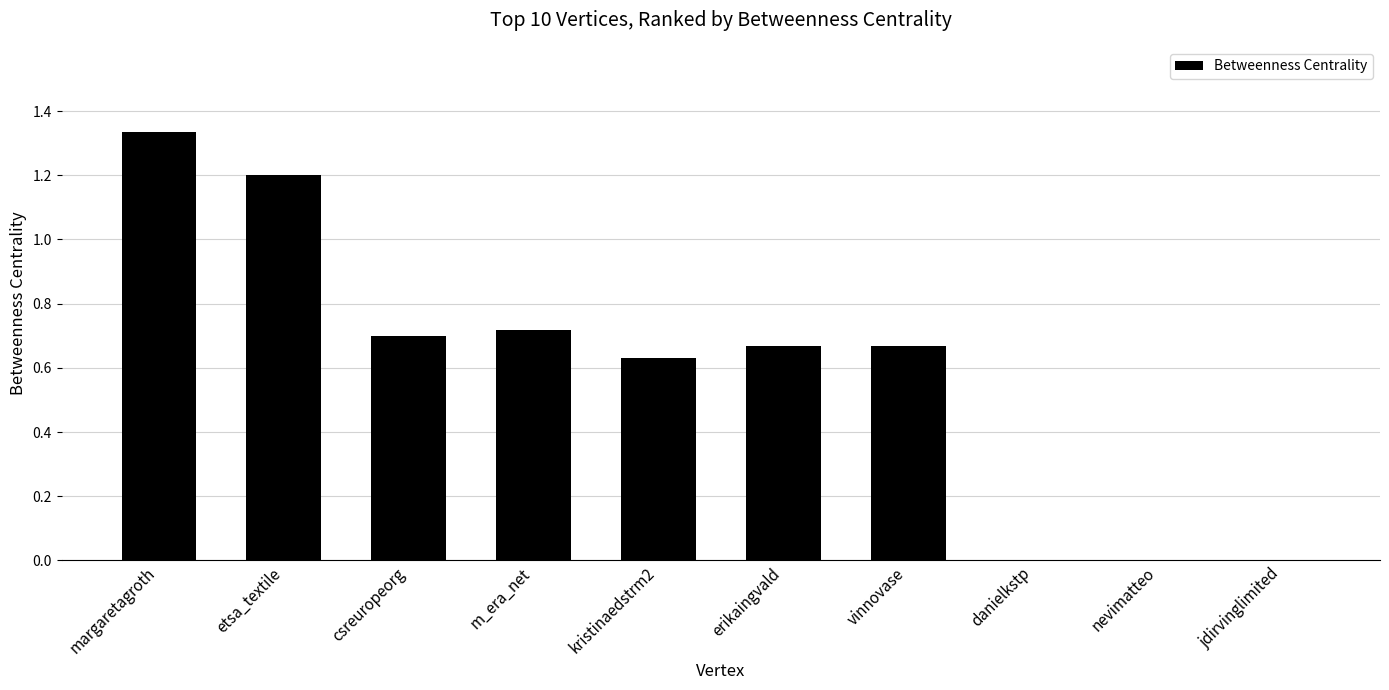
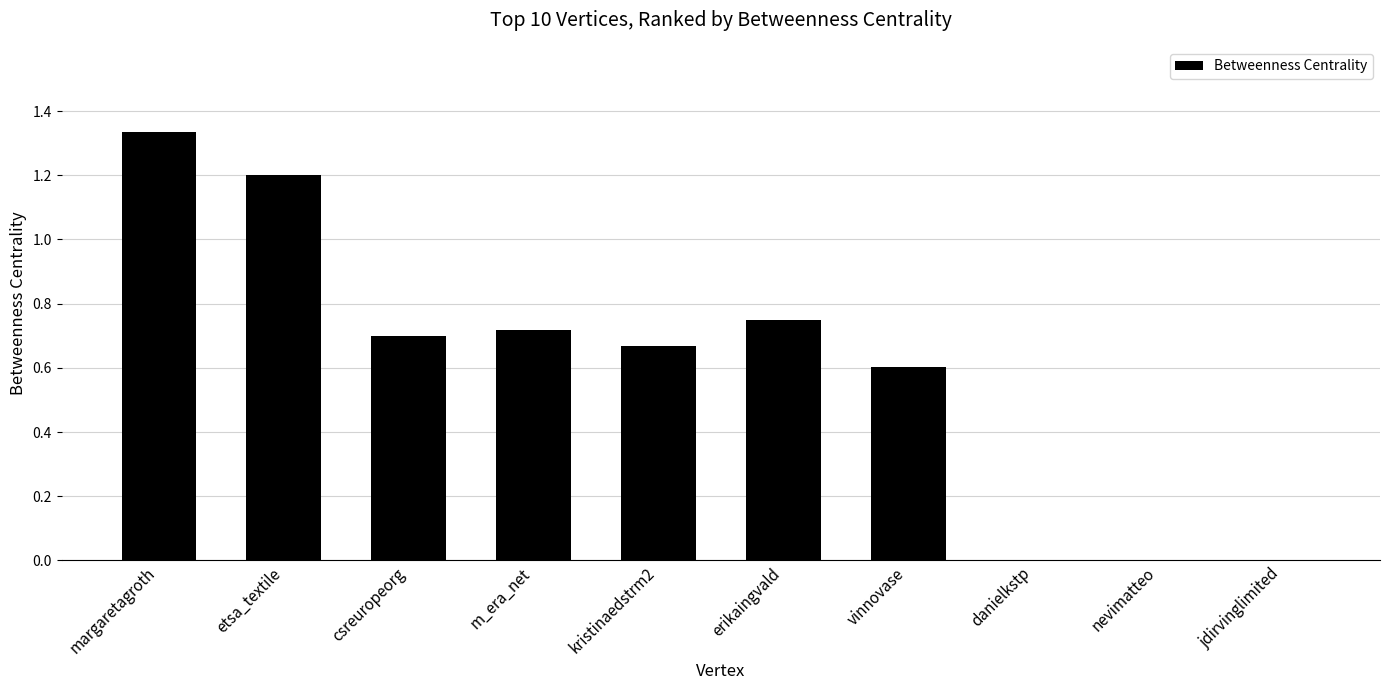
kristinaedstrm2: 0.63 -> 0.67
erikaingvald: 0.67 -> 0.75
vinnovase: 0.67 -> 0.60
